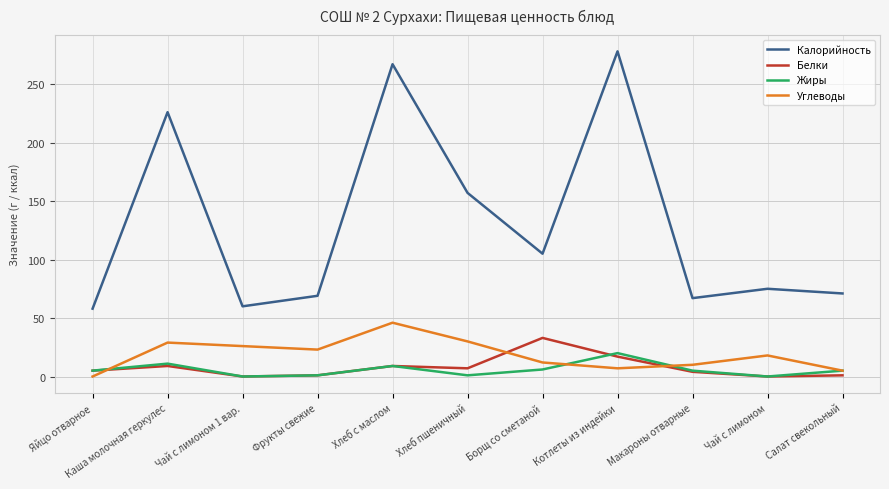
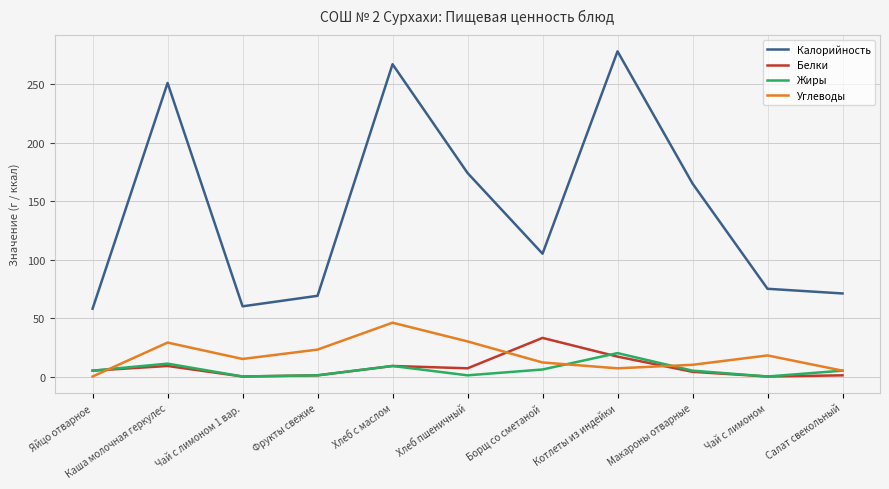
Калорийность, Каша молочная геркулес: 226 -> 251
Углеводы, Чай с лимоном 1 вар.: 26 -> 15
Калорийность, Хлеб пшеничный: 157 -> 174
Калорийность, Макароны отварные: 67 -> 165
